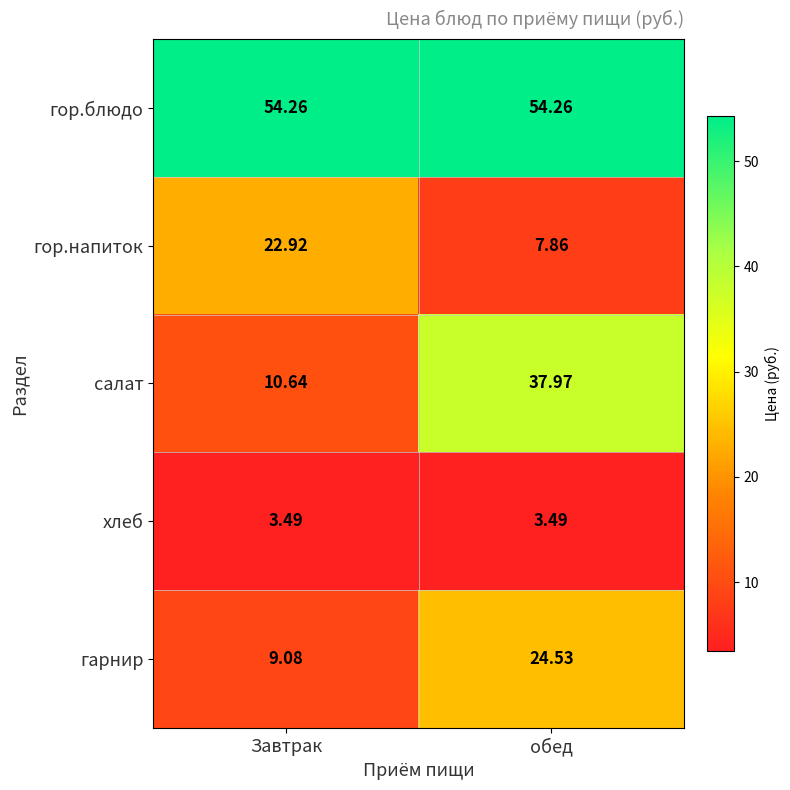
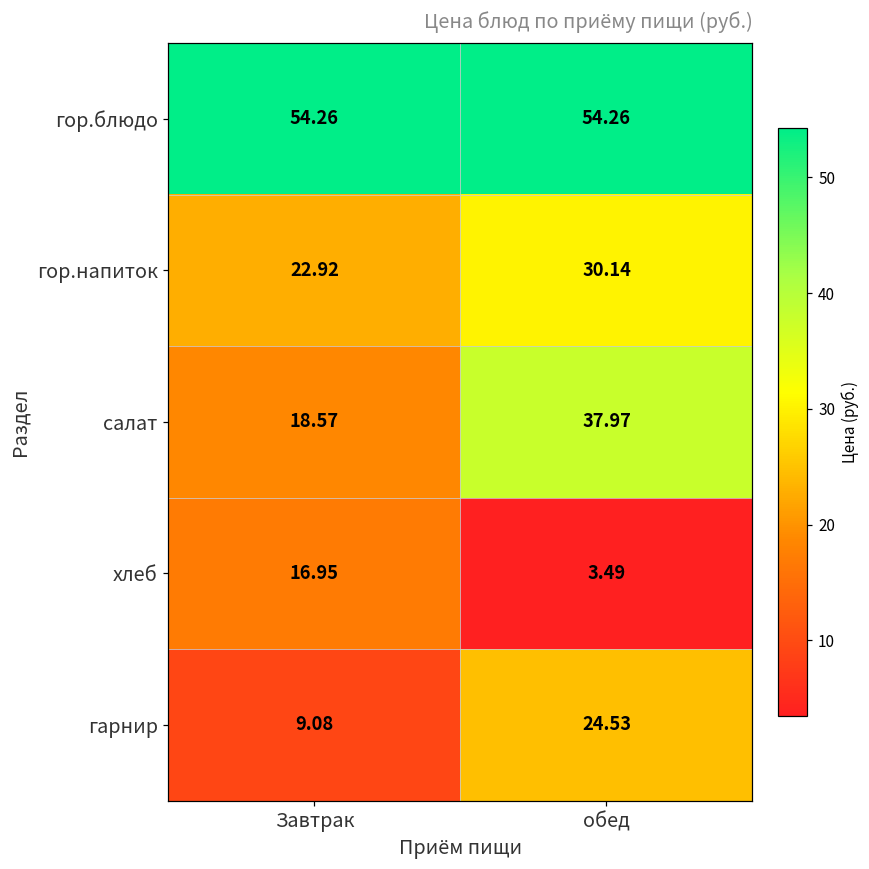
гор.напиток, обед: 7.86 -> 30.14
салат, Завтрак: 10.64 -> 18.57
хлеб, Завтрак: 3.49 -> 16.95
